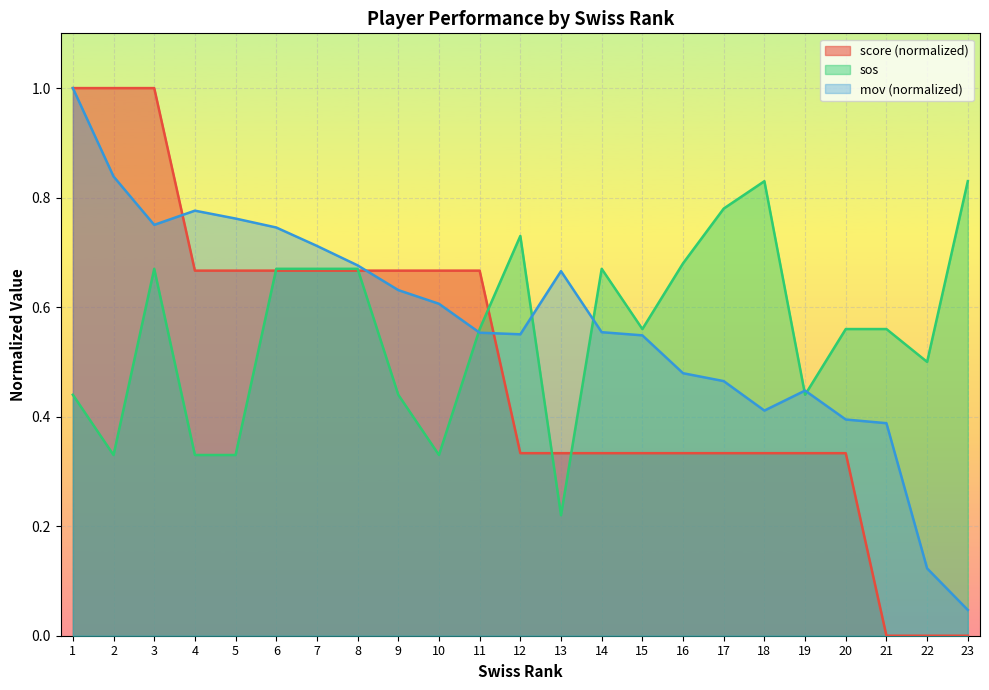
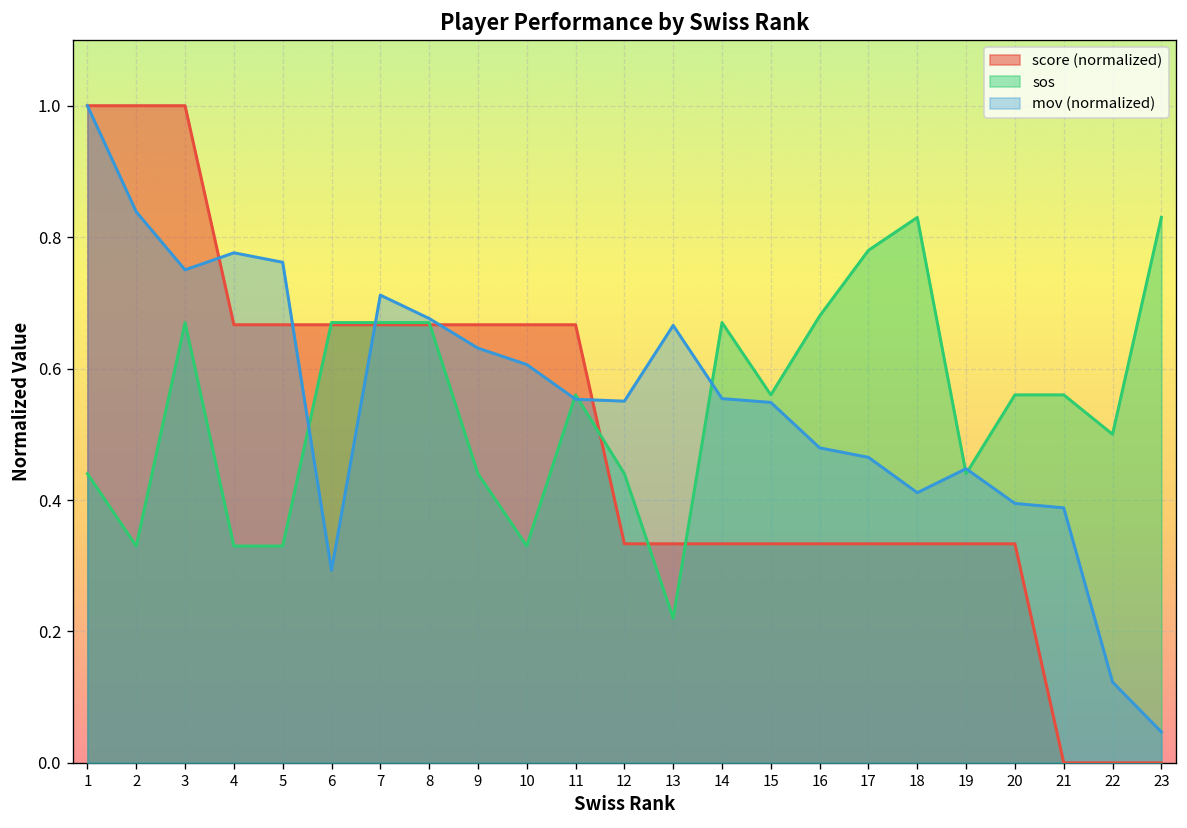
mov (normalized), 6: 0.75 -> 0.29
sos, 12: 0.73 -> 0.44
